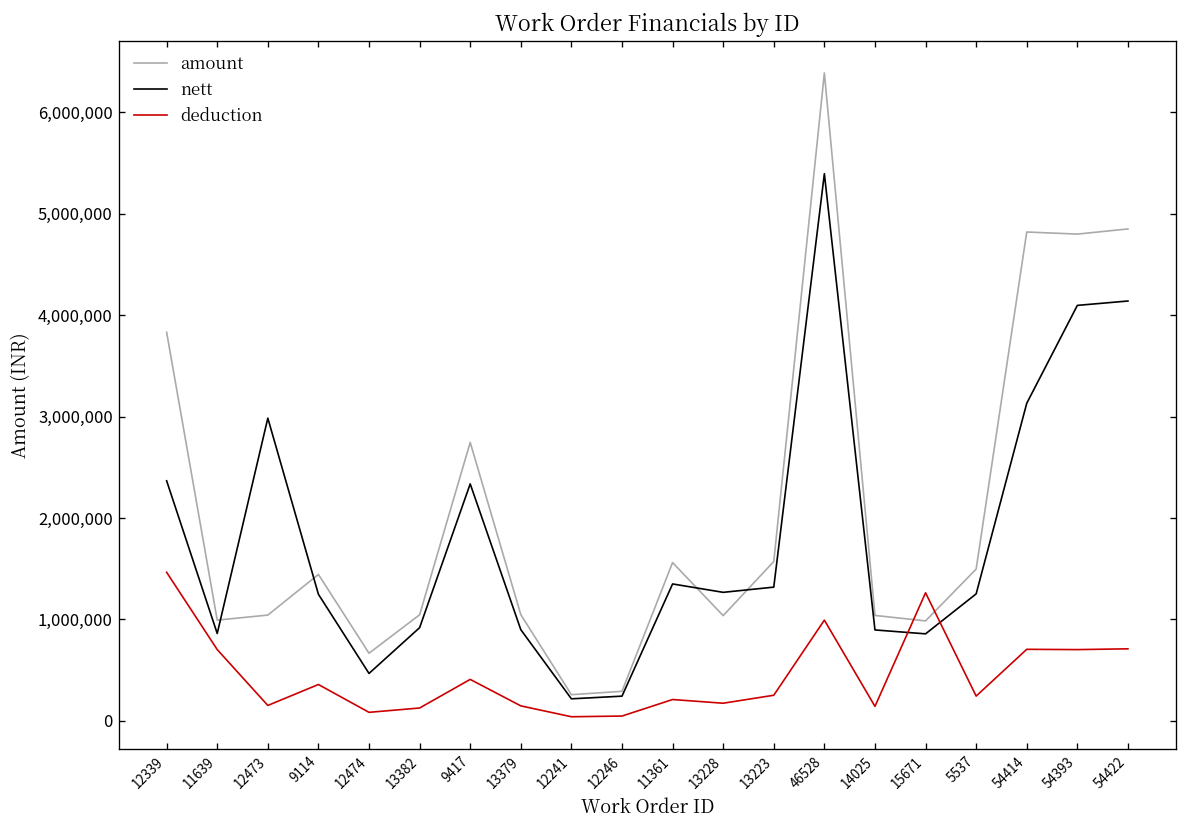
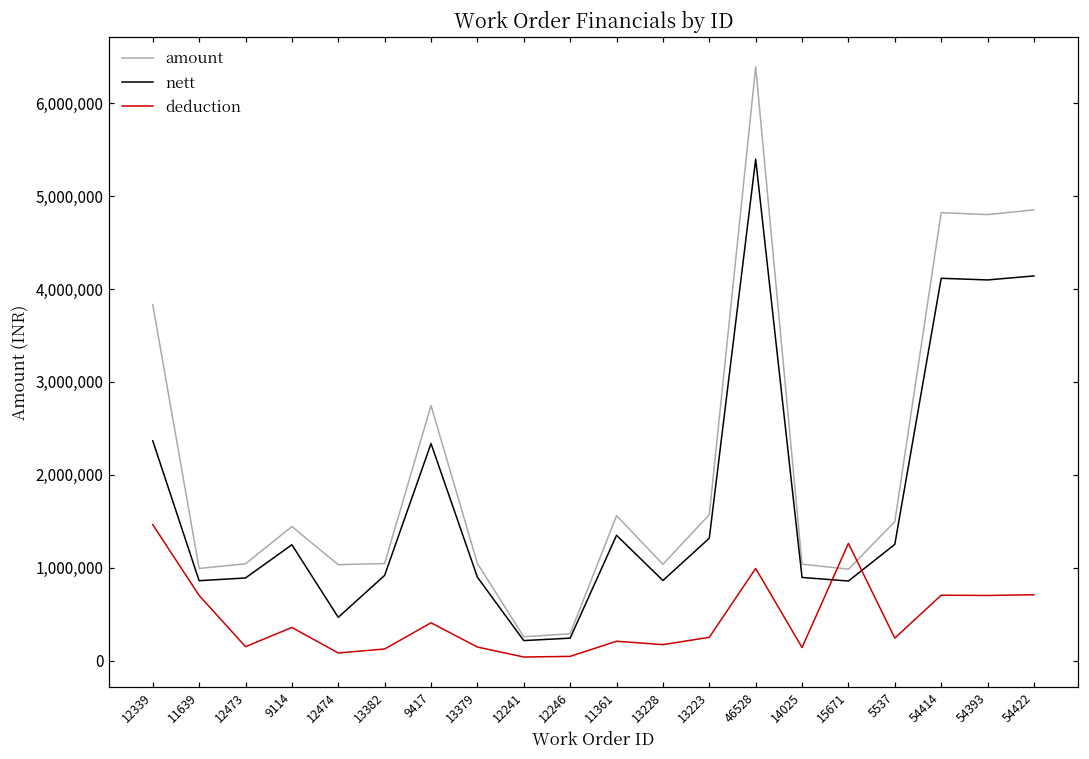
nett, 12473: 3,000,000 -> 900,000
amount, 12474: 700,000 -> 1,000,000
nett, 13228: 1,300,000 -> 900,000
nett, 54414: 3,100,000 -> 4,100,000
